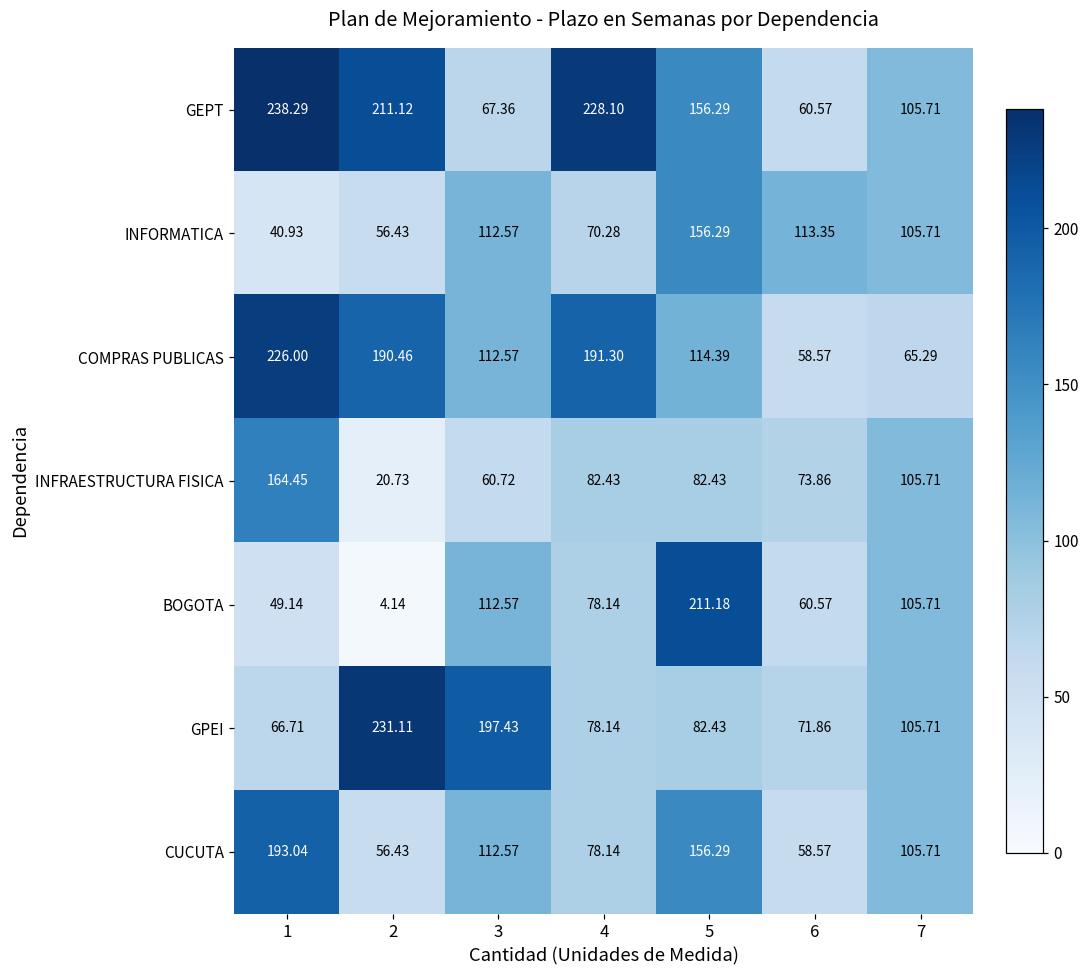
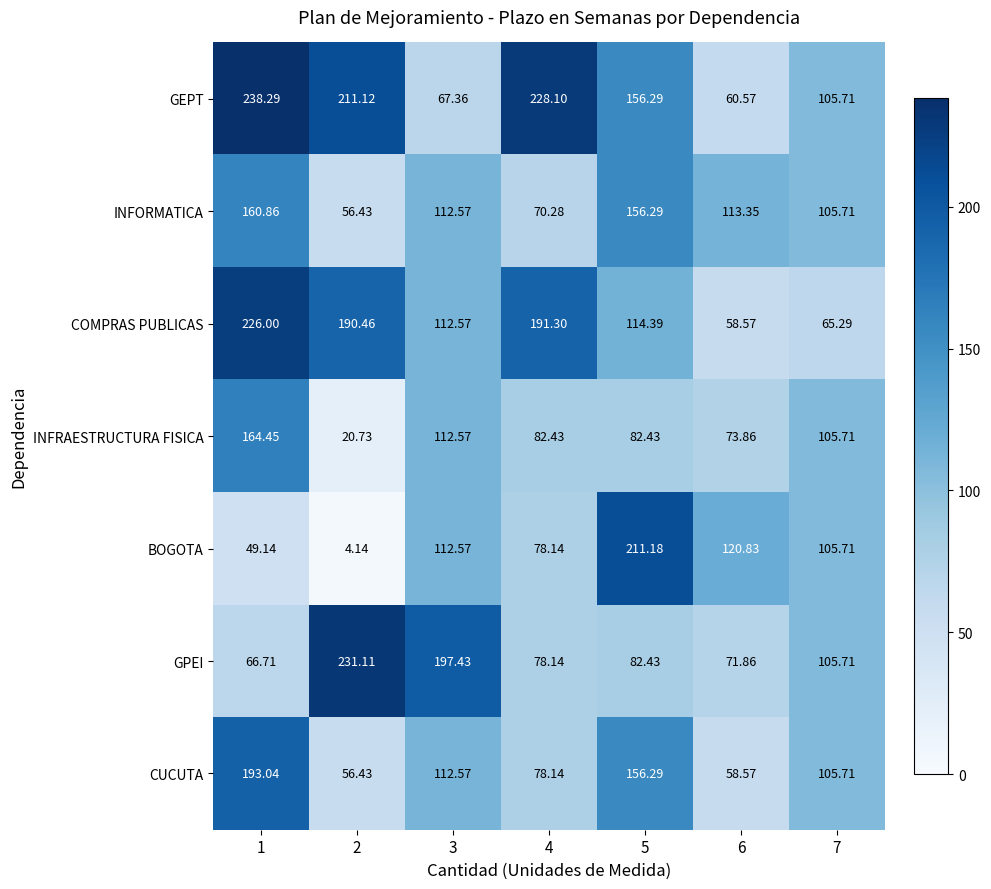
INFORMATICA, 1: 40.93 -> 160.86
INFRAESTRUCTURA FISICA, 3: 60.72 -> 112.57
BOGOTA, 6: 60.57 -> 120.83
